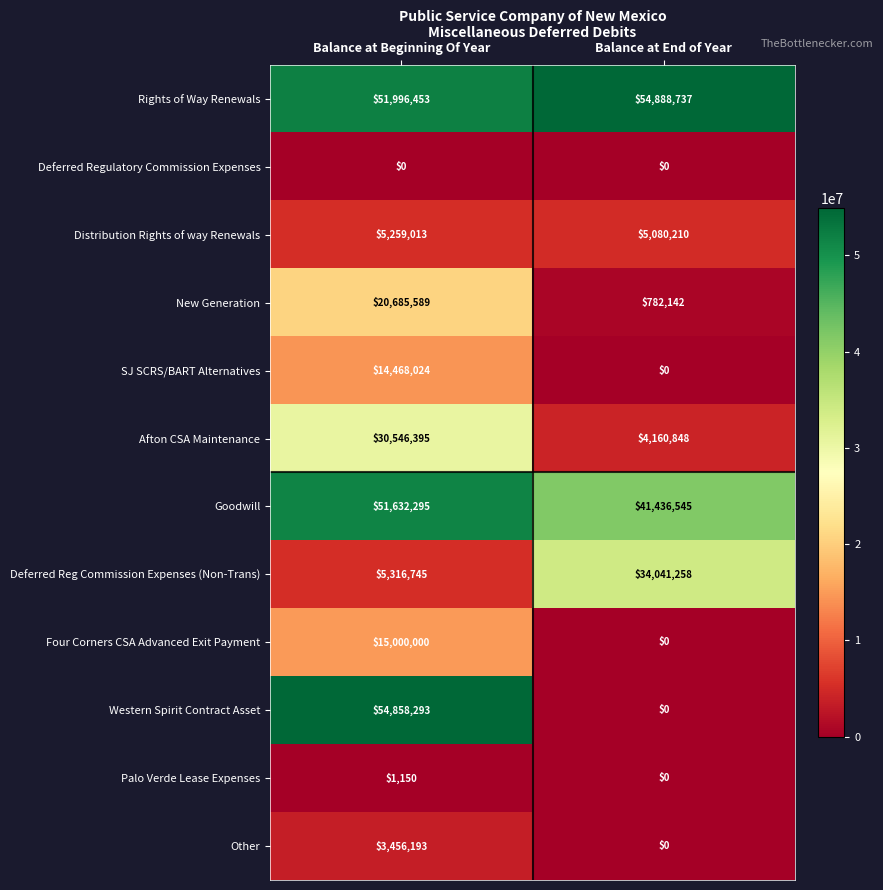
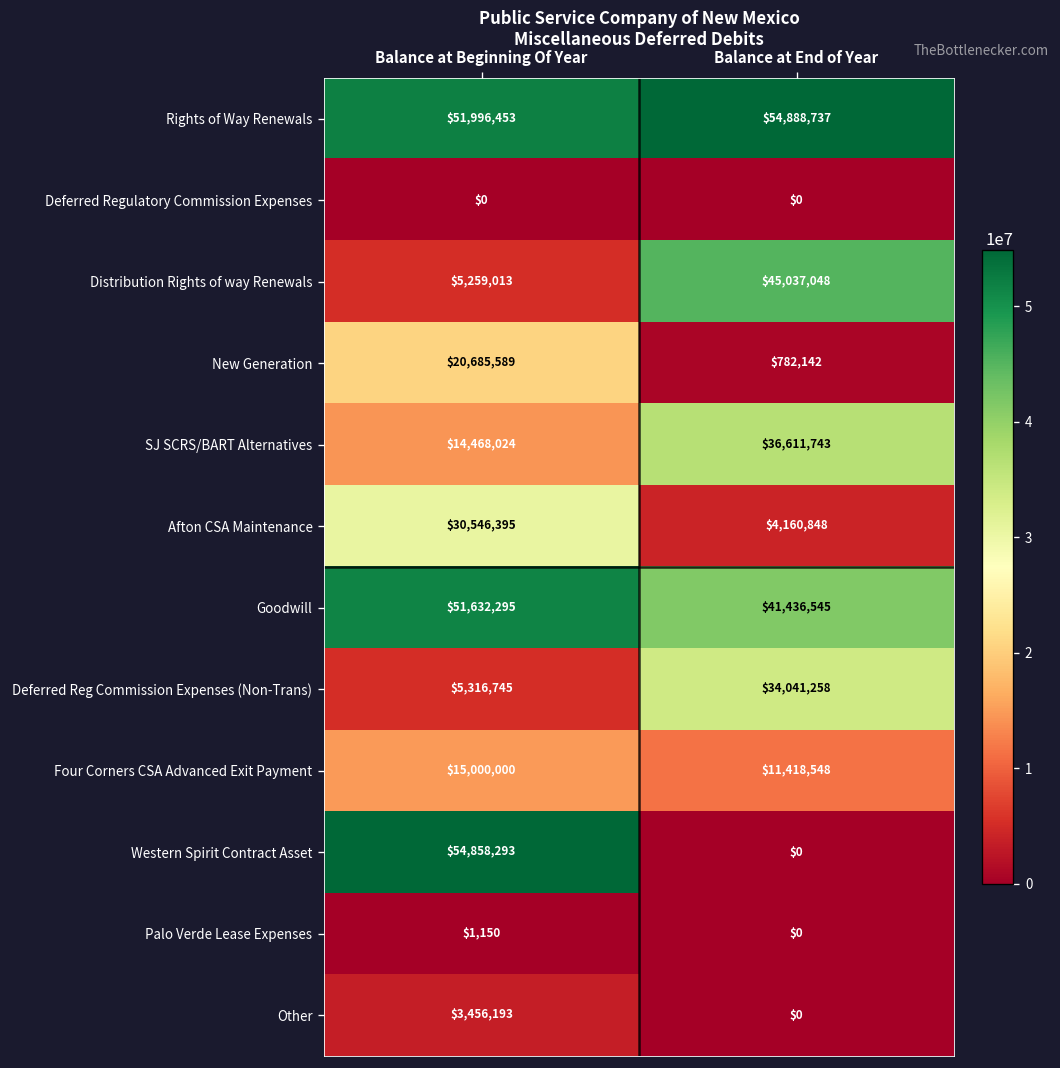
Distribution Rights of way Renewals, Balance at End of Year: $5,080,210 -> $45,037,048
SJ SCRS/BART Alternatives, Balance at End of Year: $0 -> $36,611,743
Four Corners CSA Advanced Exit Payment, Balance at End of Year: $0 -> $11,418,548
